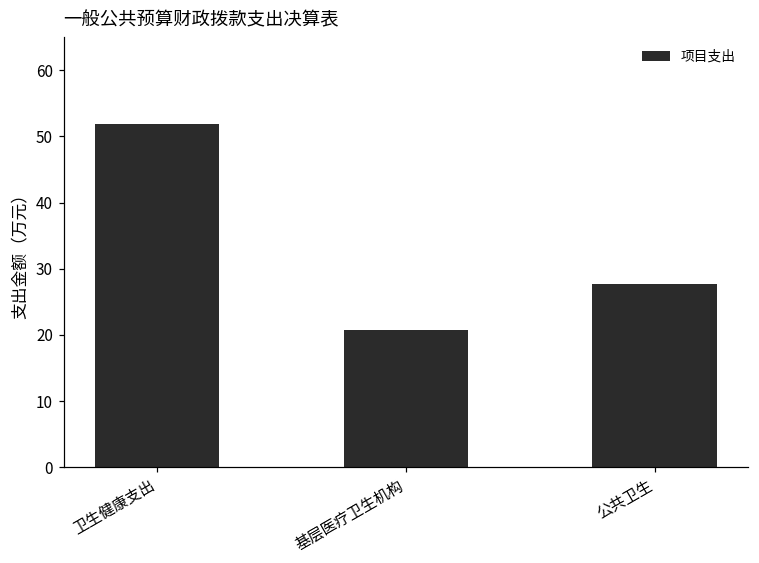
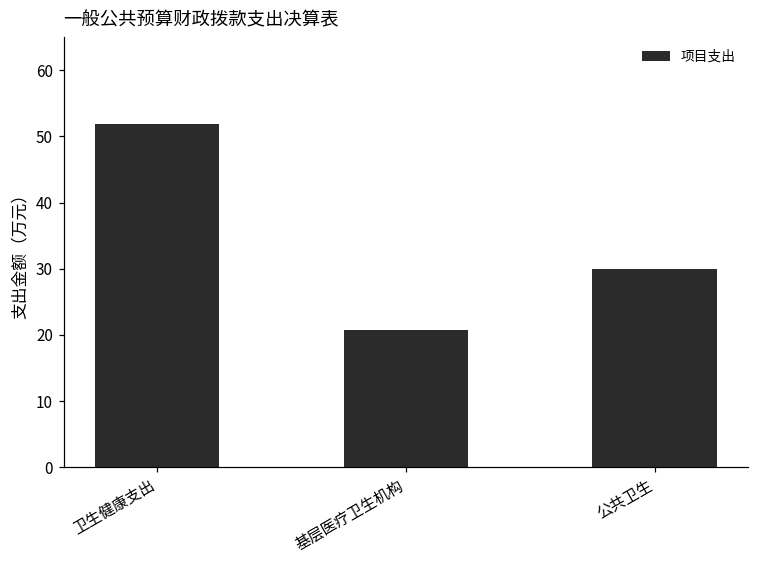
公共卫生: 28 -> 30
